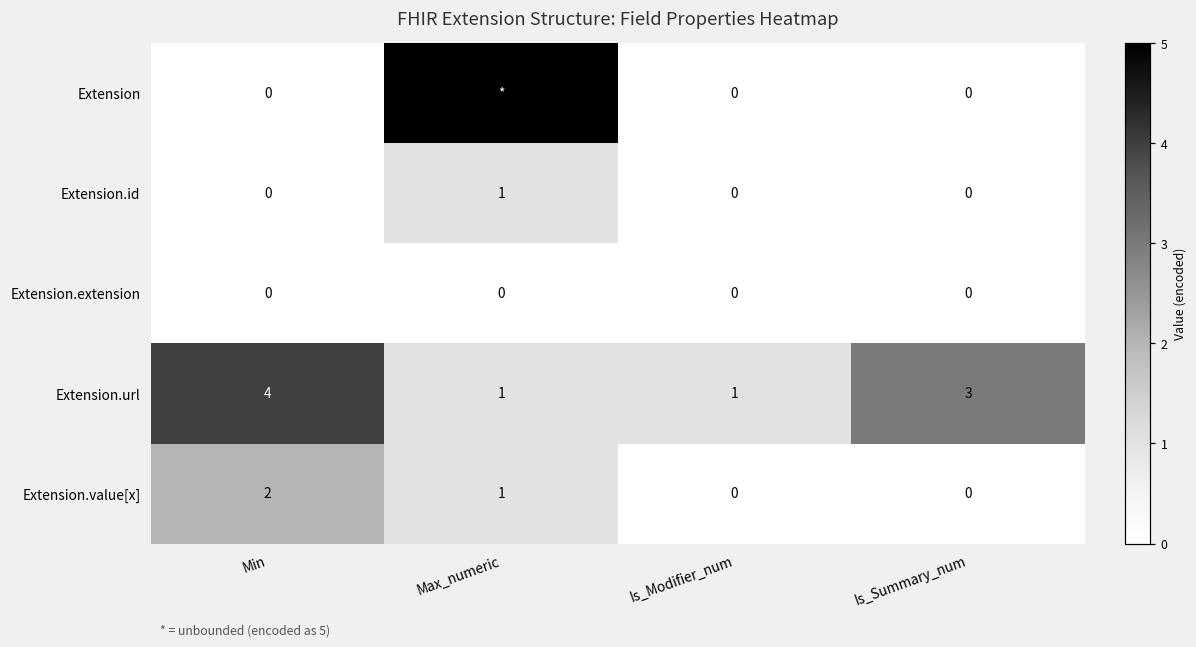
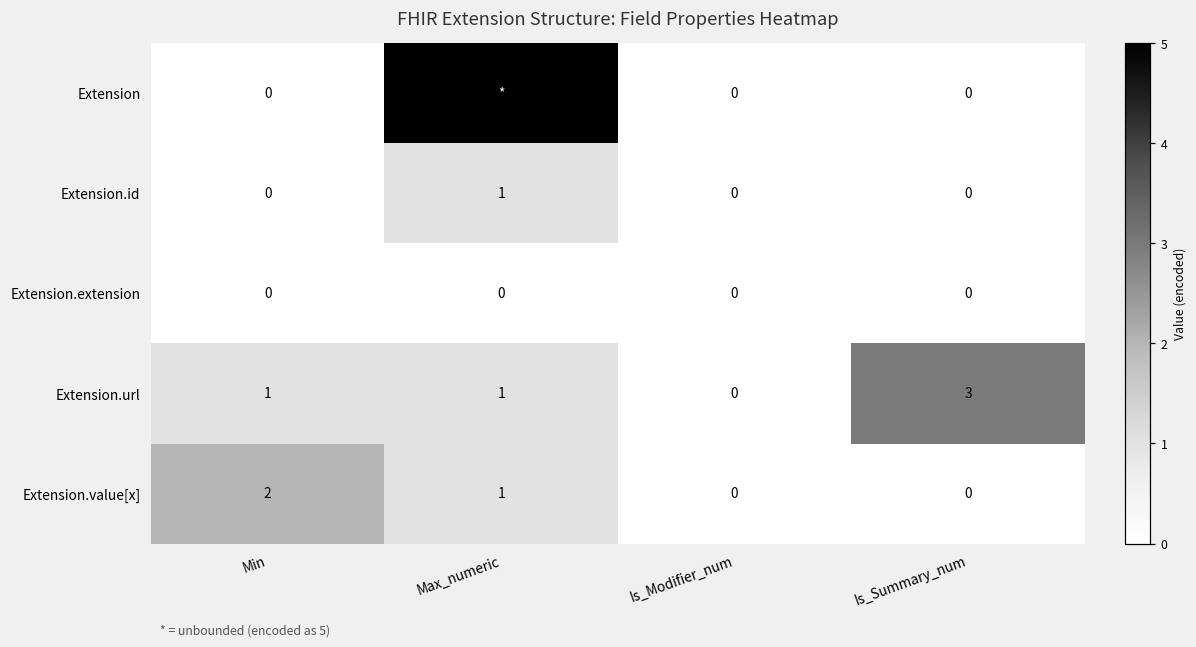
Extension.url, Min: 4 -> 1
Extension.url, Is_Modifier_num: 1 -> 0
